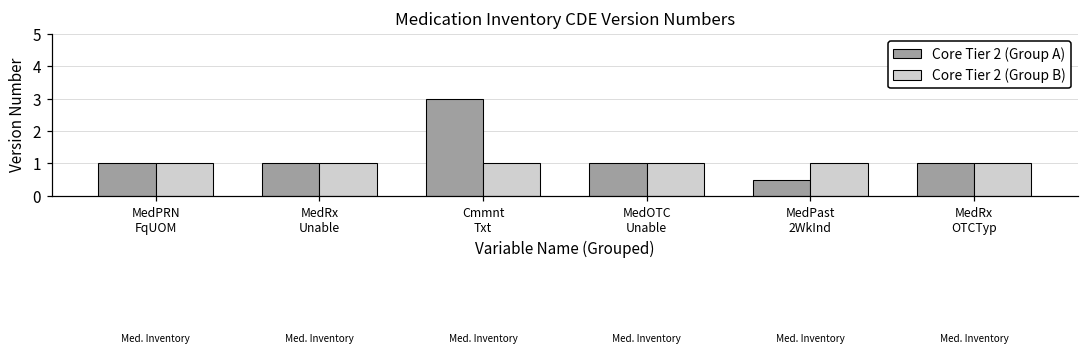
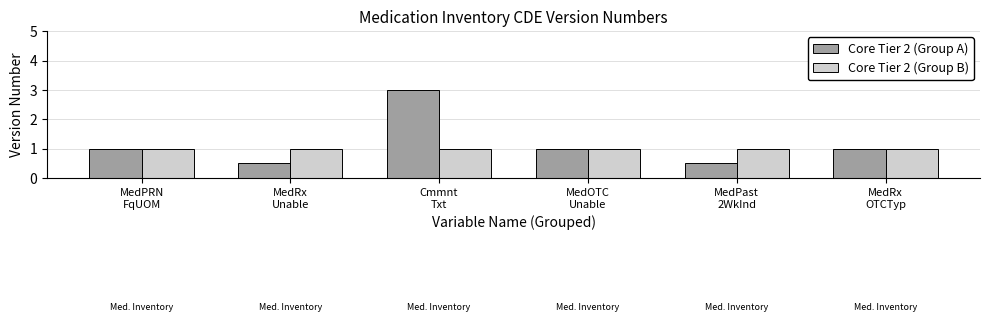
Core Tier 2 (Group A), MedRx Unable: 1.0 -> 0.5
